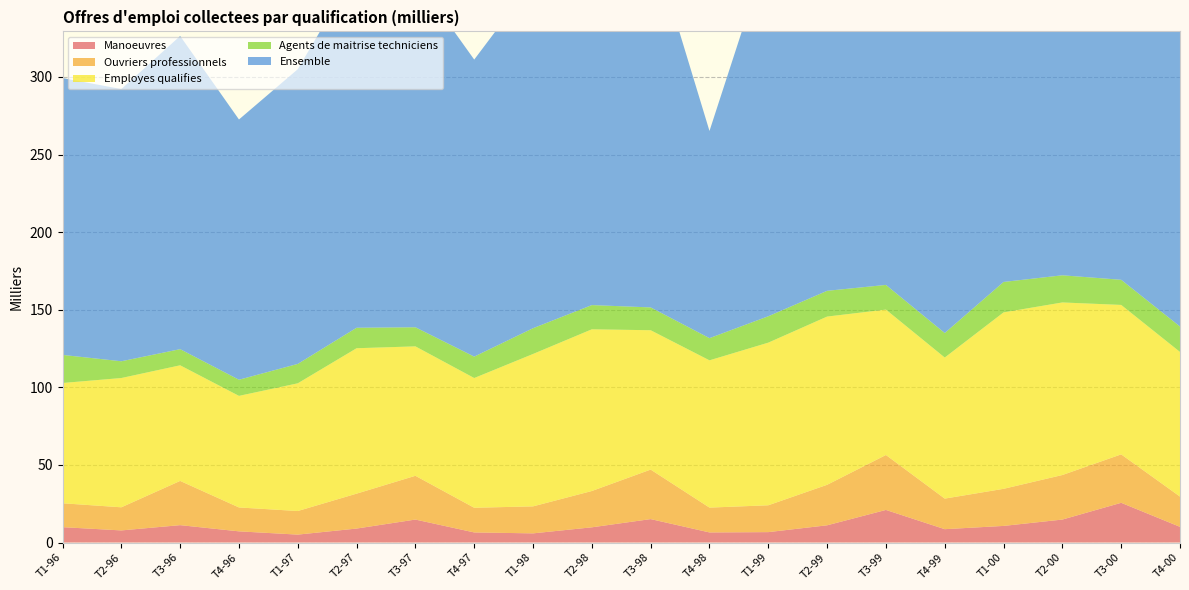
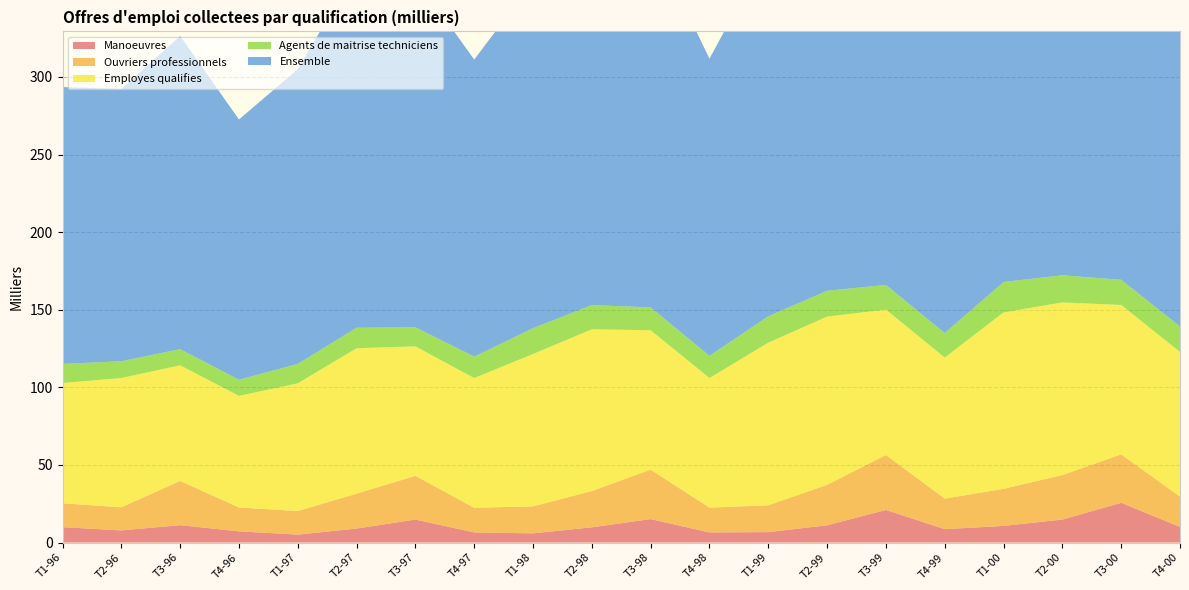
Agents de maitrise techniciens, T1-96: 18 -> 12
Employes qualifies, T4-98: 95 -> 84
Ensemble, T4-98: 134 -> 192
